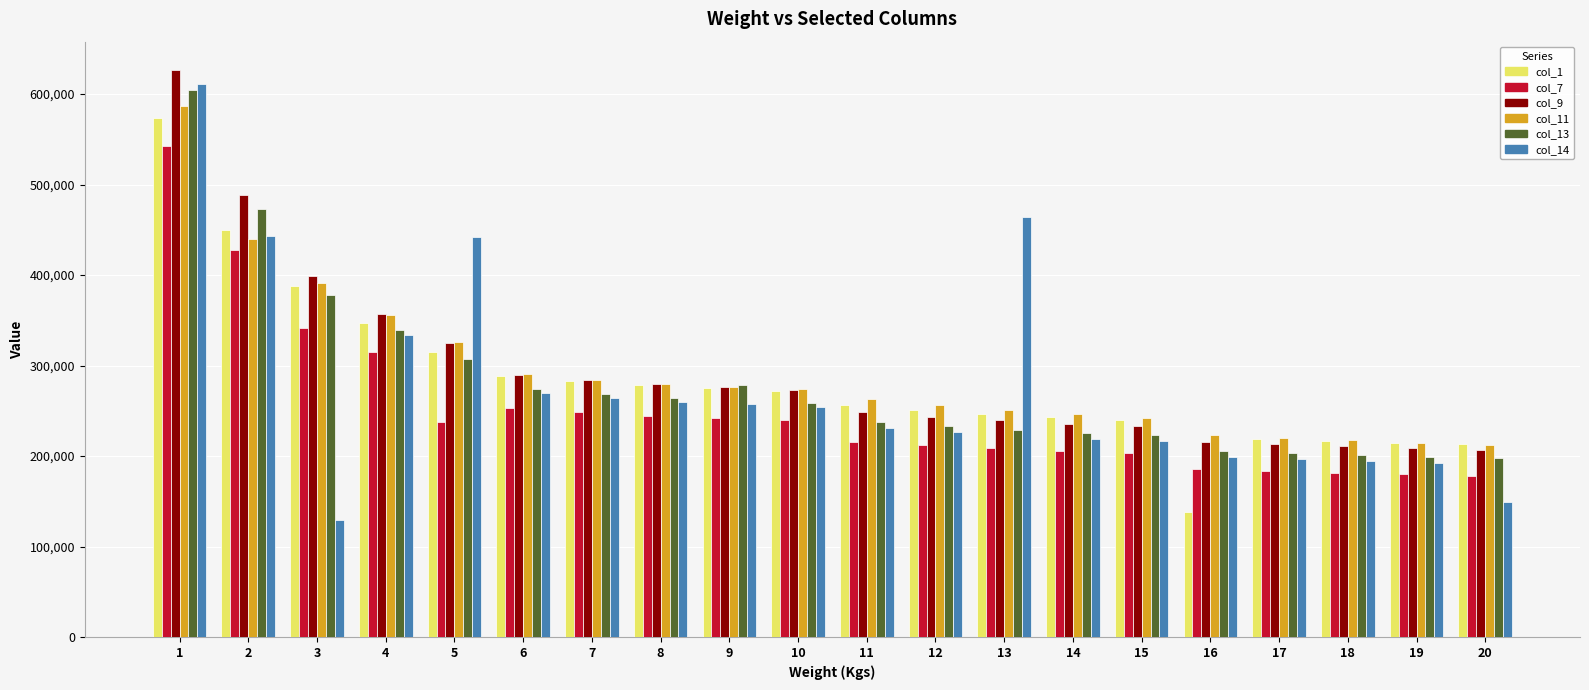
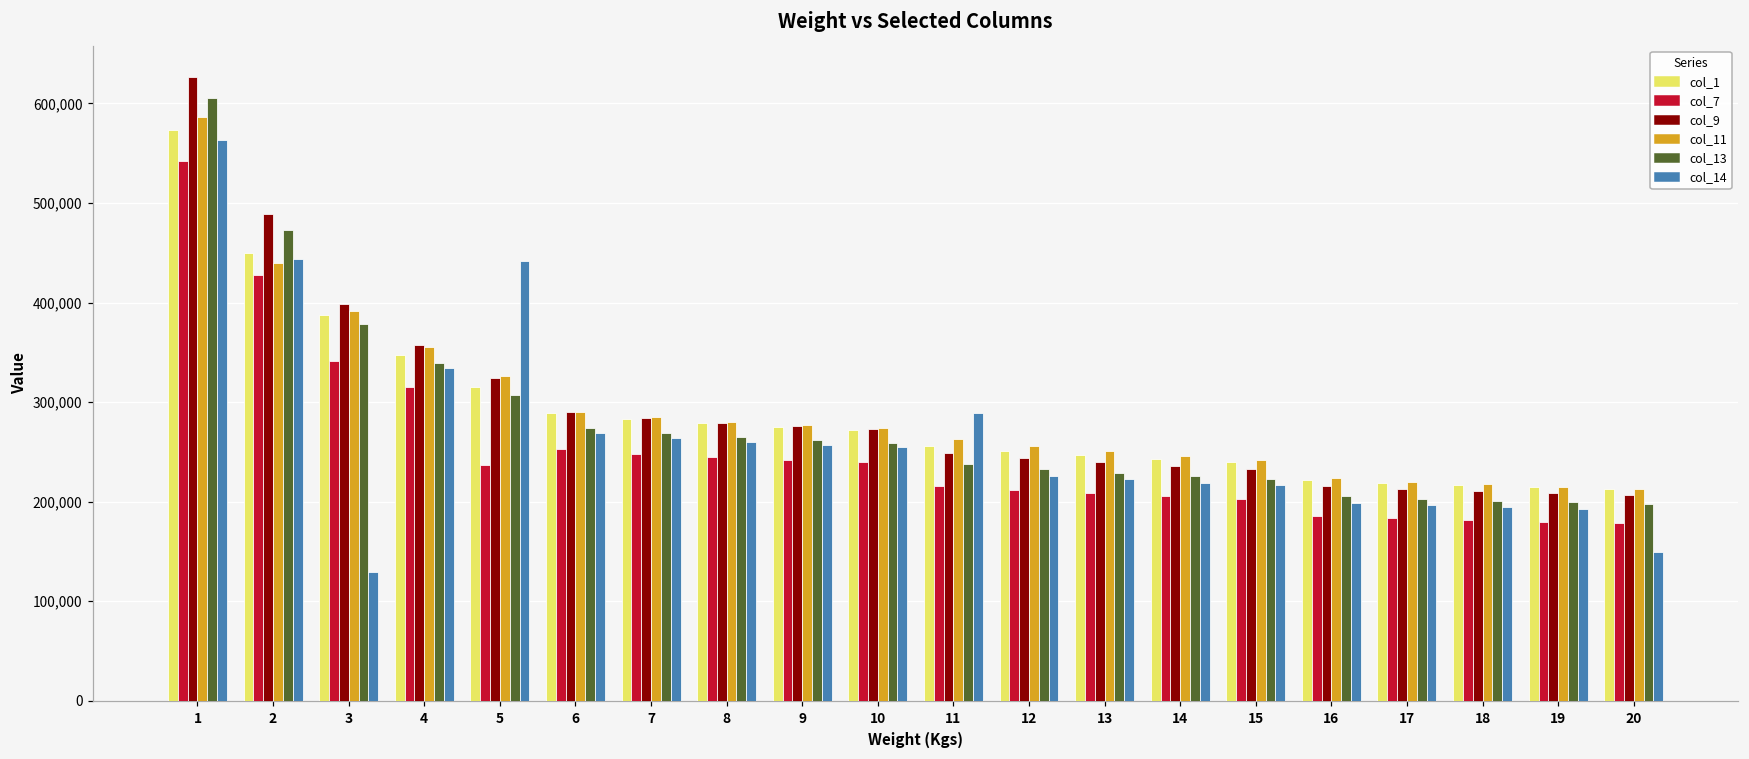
col_14, 1: 610,000 -> 560,000
col_13, 9: 280,000 -> 260,000
col_14, 11: 230,000 -> 290,000
col_14, 13: 460,000 -> 220,000
col_1, 16: 140,000 -> 220,000
